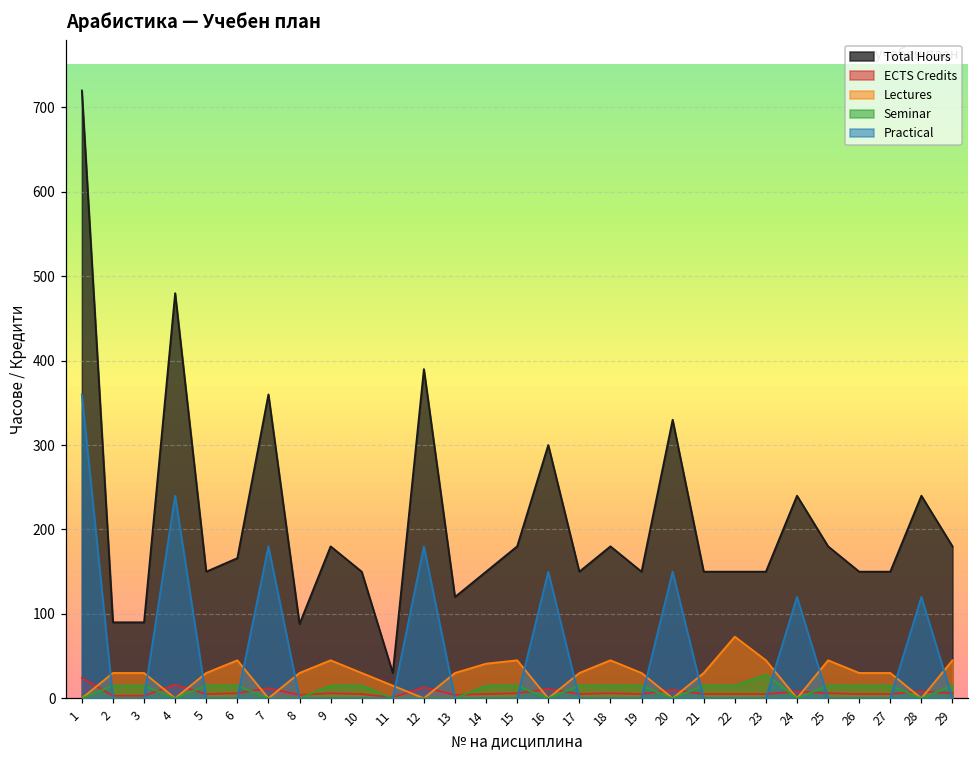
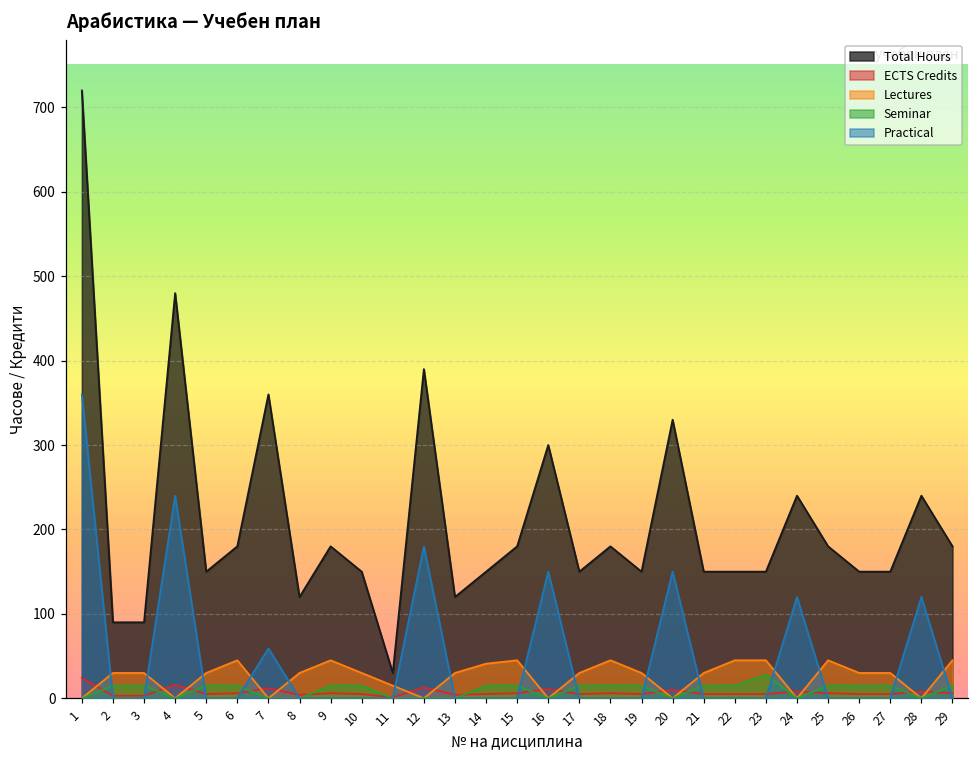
Total Hours, 6: 170 -> 180
Practical, 7: 180 -> 60
Total Hours, 8: 90 -> 120
Lectures, 22: 70 -> 50
